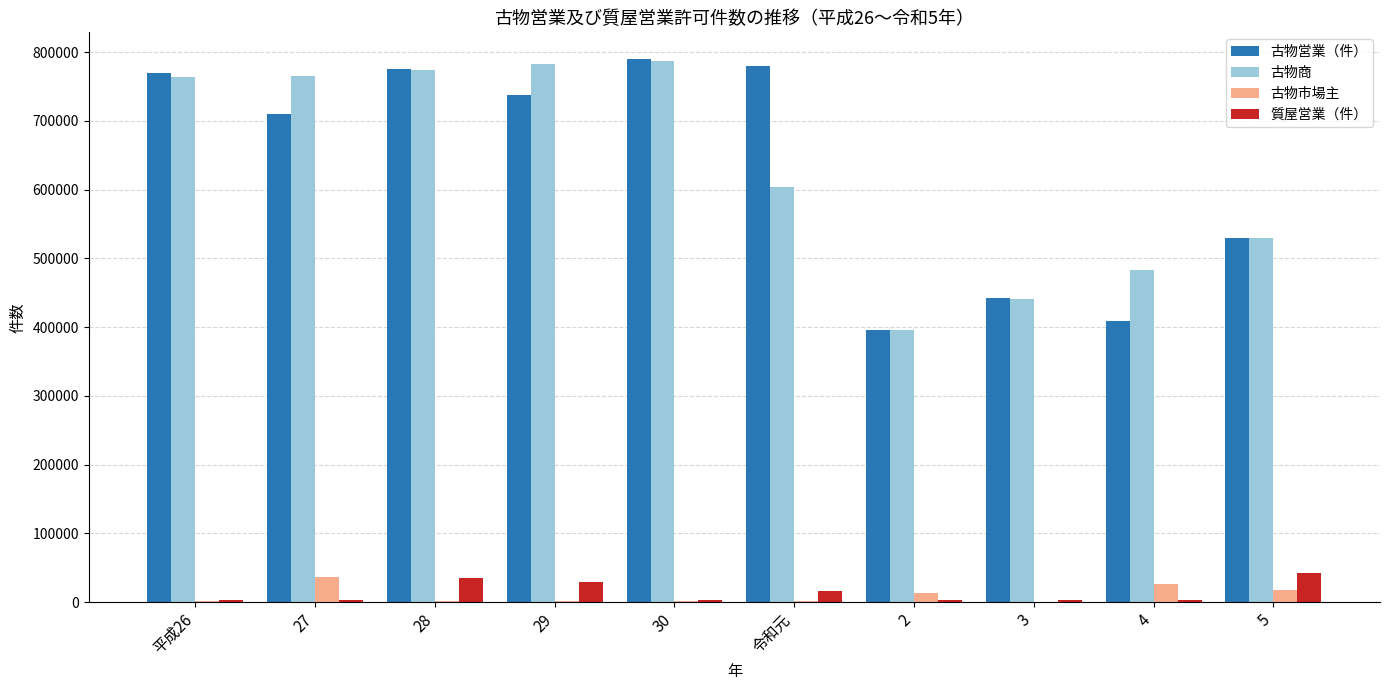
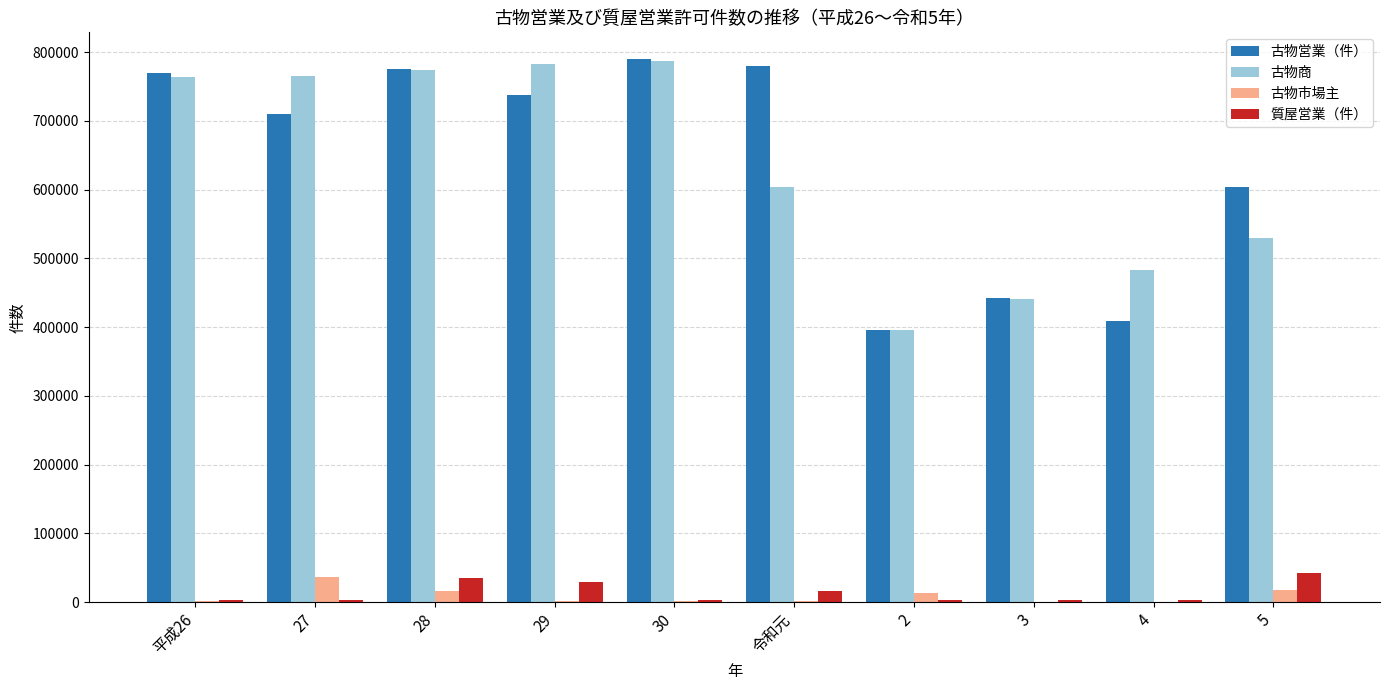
古物市場主, 28: 0 -> 20000
古物市場主, 4: 30000 -> 0
古物営業（件）, 5: 530000 -> 600000
